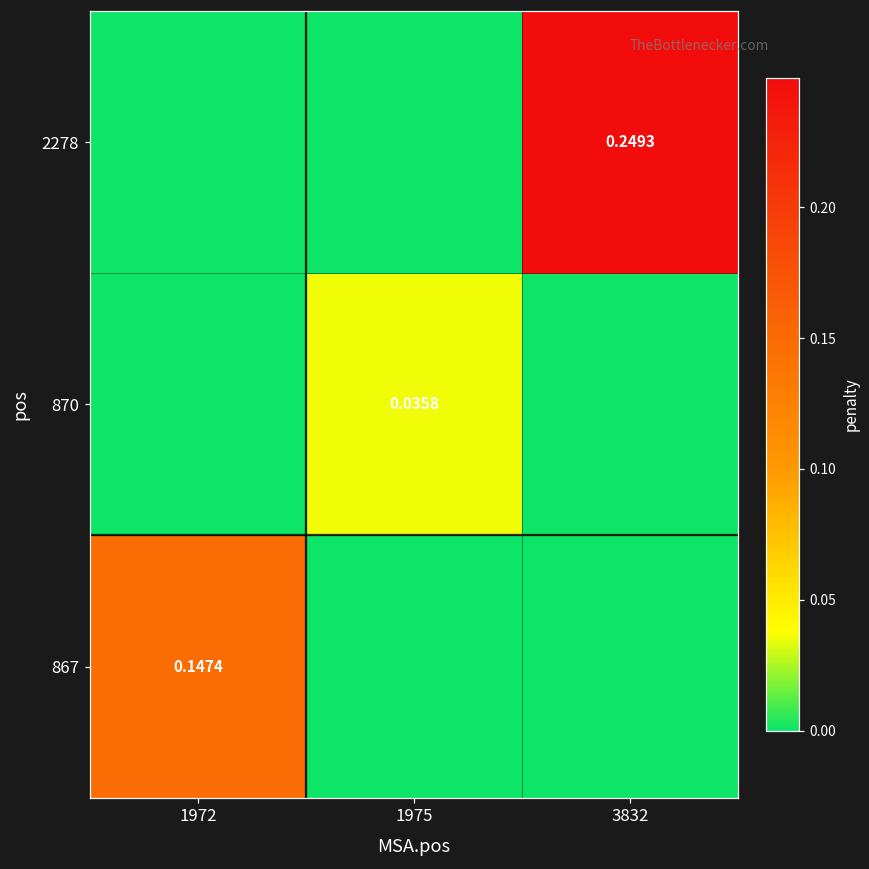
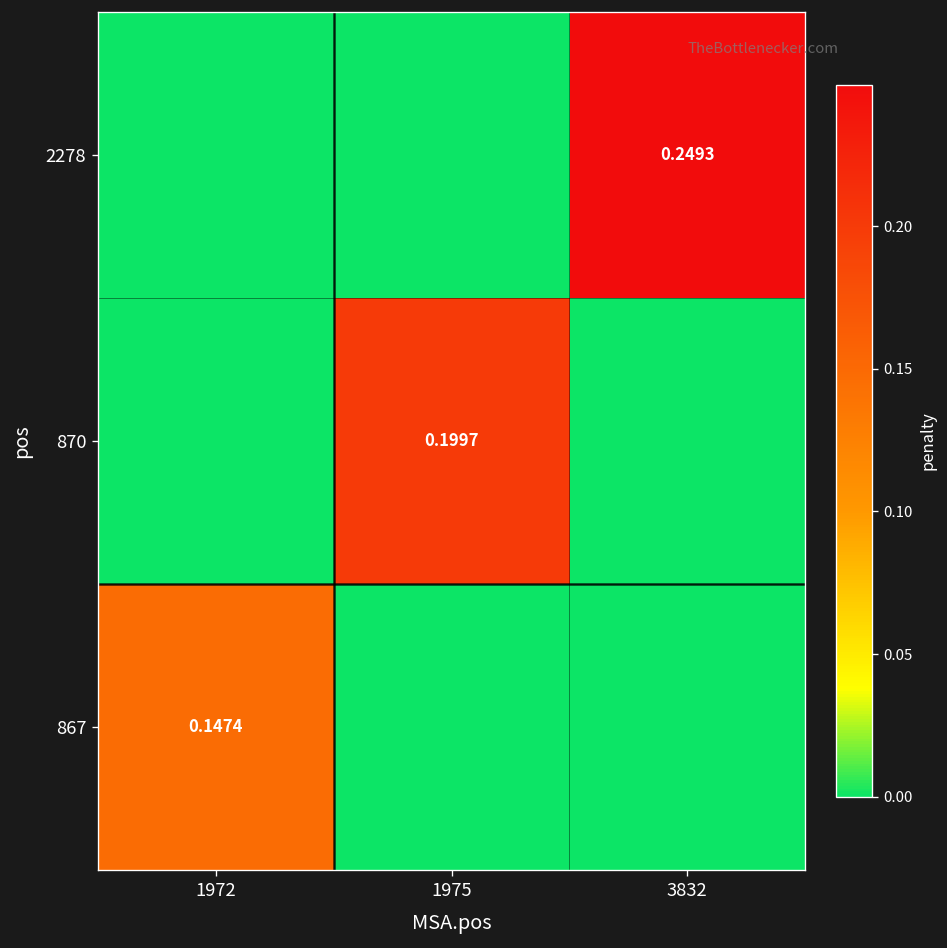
870, 1975: 0.0358 -> 0.1997
